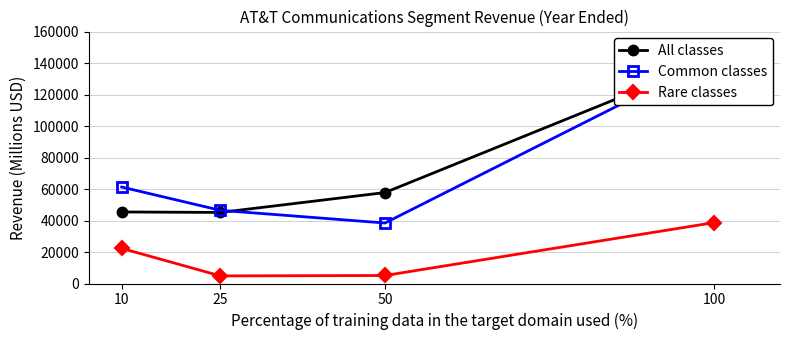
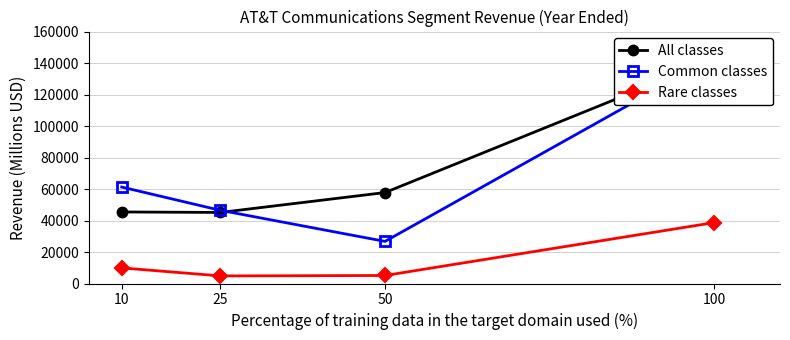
Rare classes, 10: 22000 -> 10000
Common classes, 50: 38000 -> 27000
